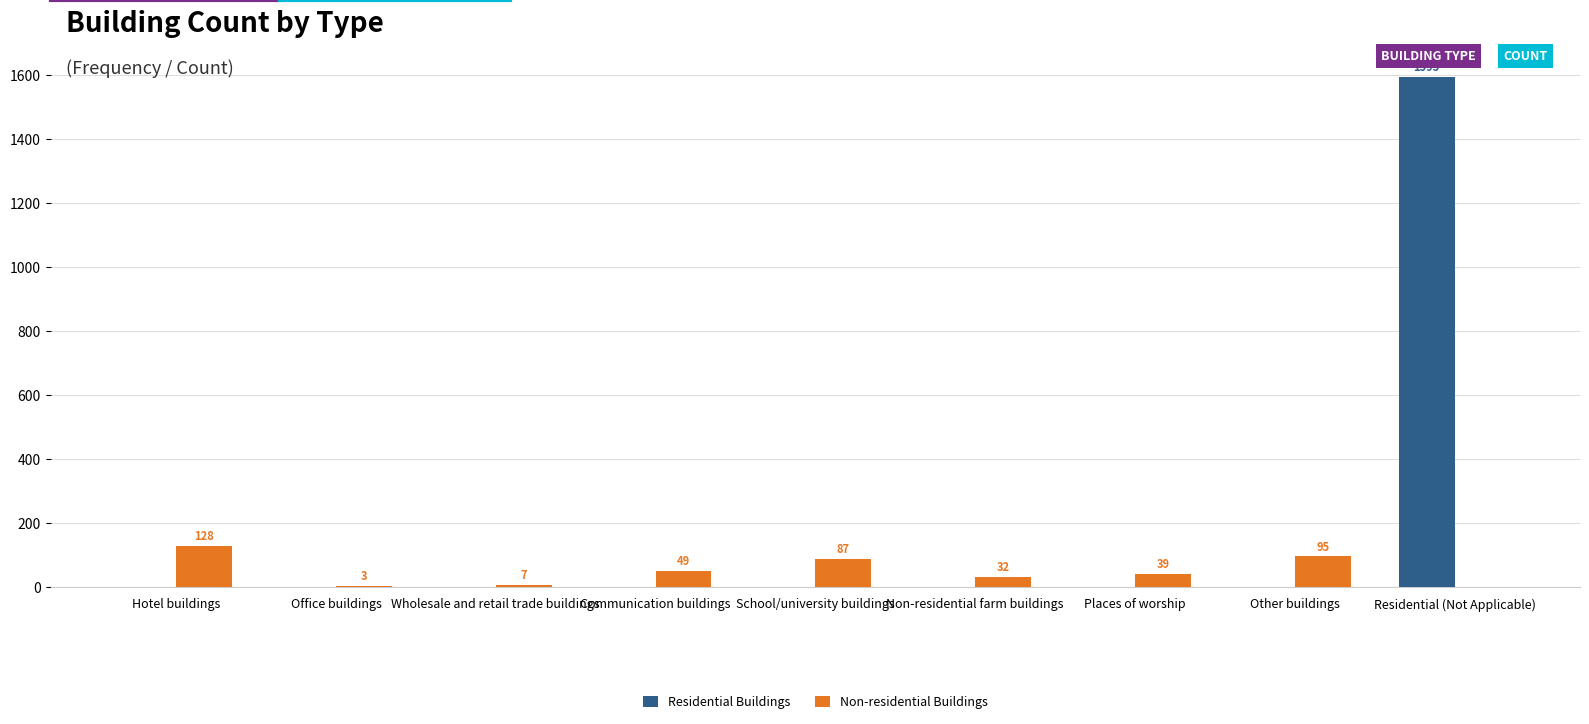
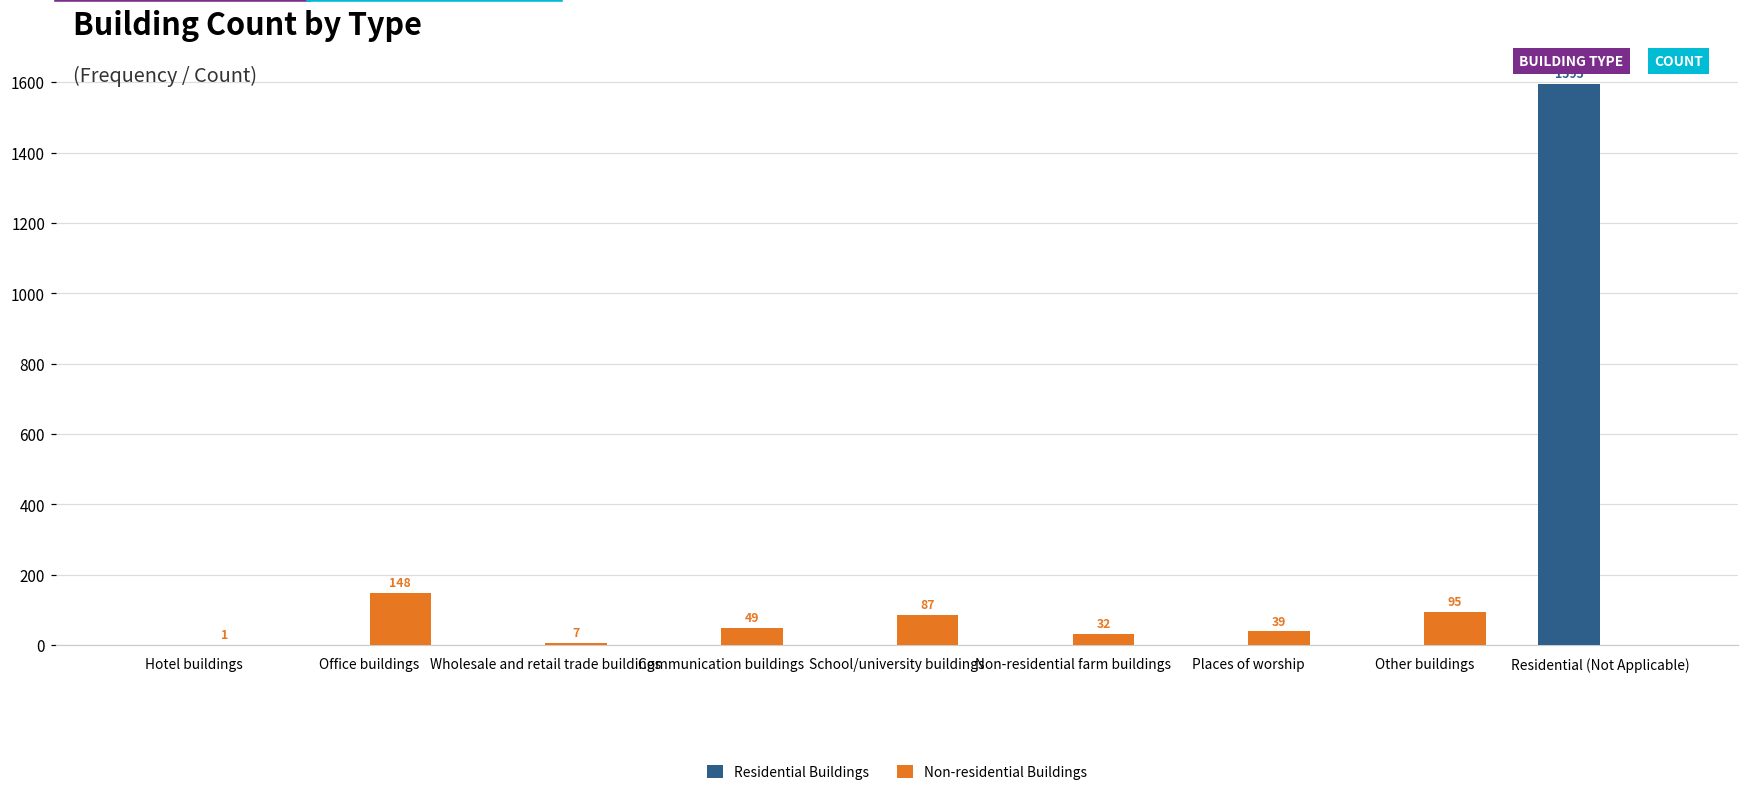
Non-residential Buildings, Hotel buildings: 128 -> 1
Non-residential Buildings, Office buildings: 3 -> 148
